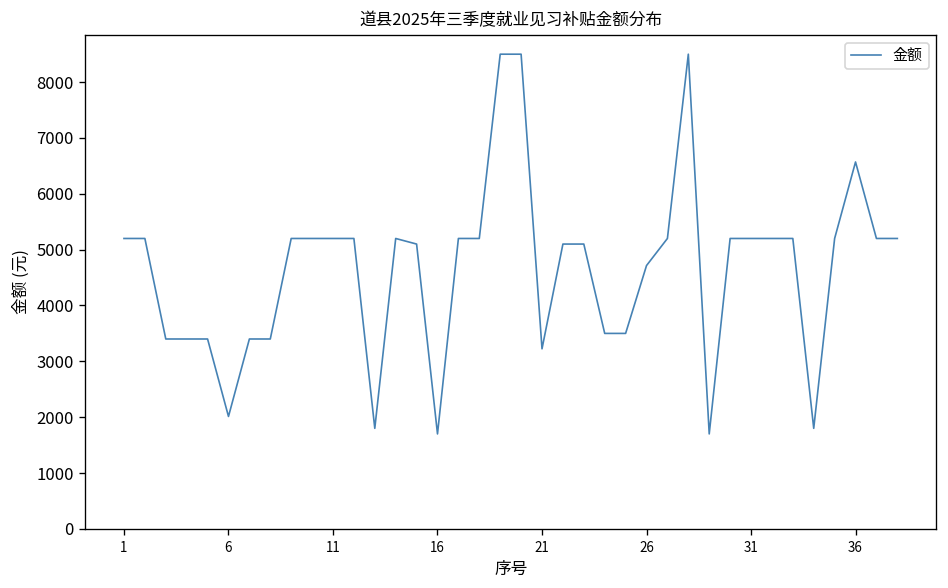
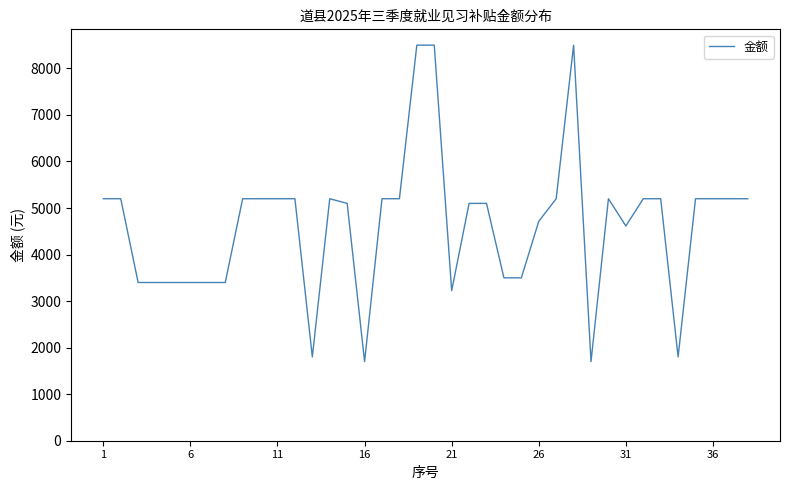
6: 2000 -> 3400
31: 5200 -> 4600
36: 6600 -> 5200
